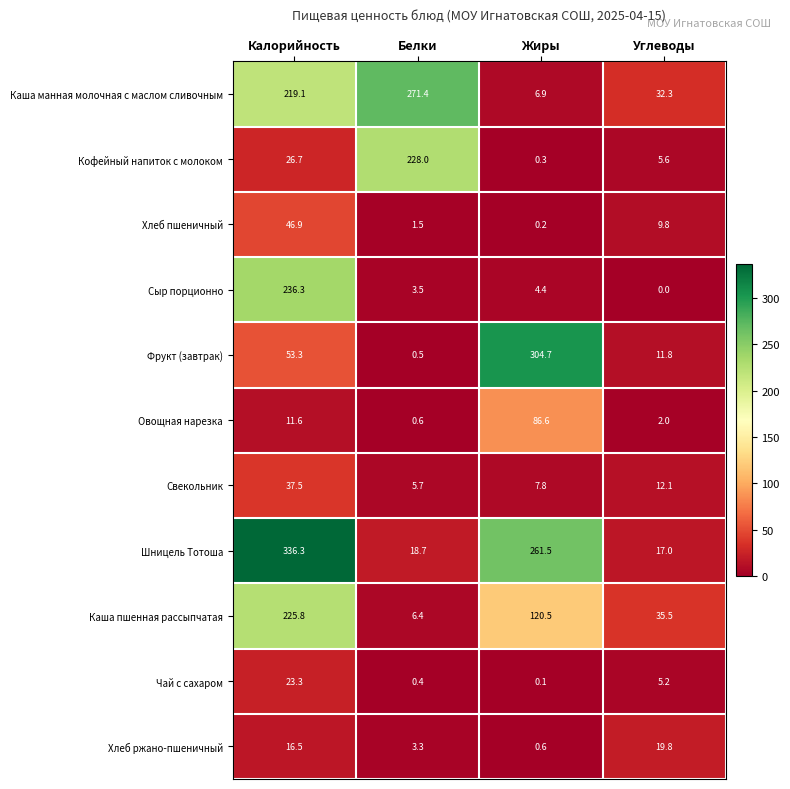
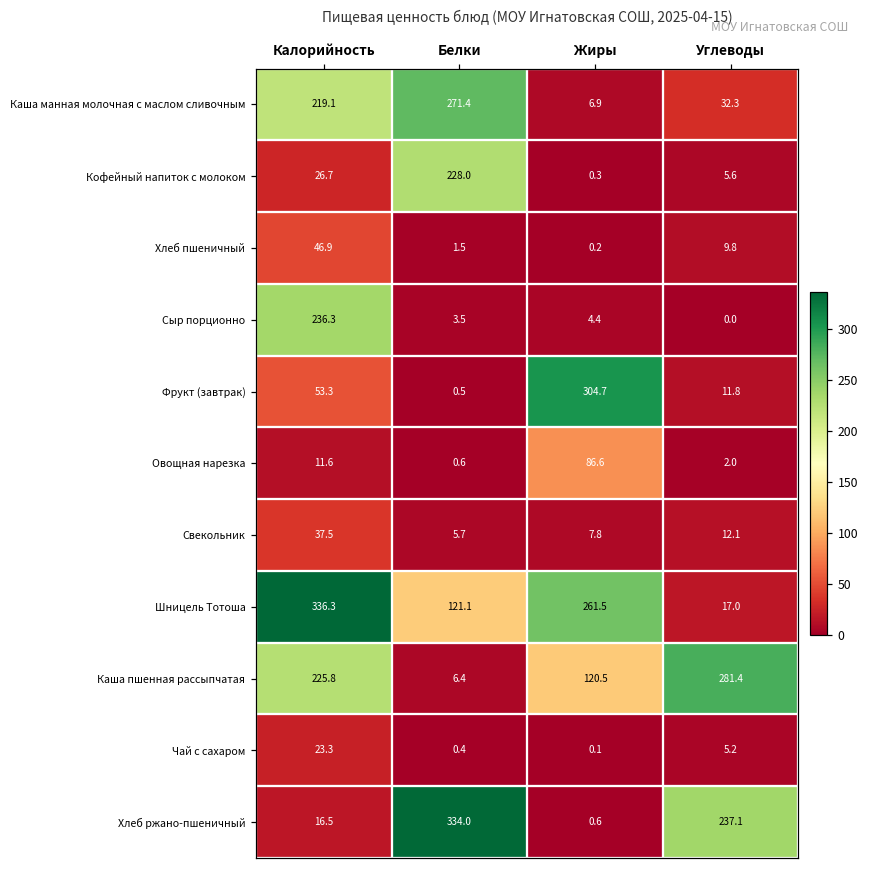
Шницель Тотоша, Белки: 18.7 -> 121.1
Каша пшенная рассыпчатая, Углеводы: 35.5 -> 281.4
Хлеб ржано-пшеничный, Белки: 3.3 -> 334.0
Хлеб ржано-пшеничный, Углеводы: 19.8 -> 237.1
